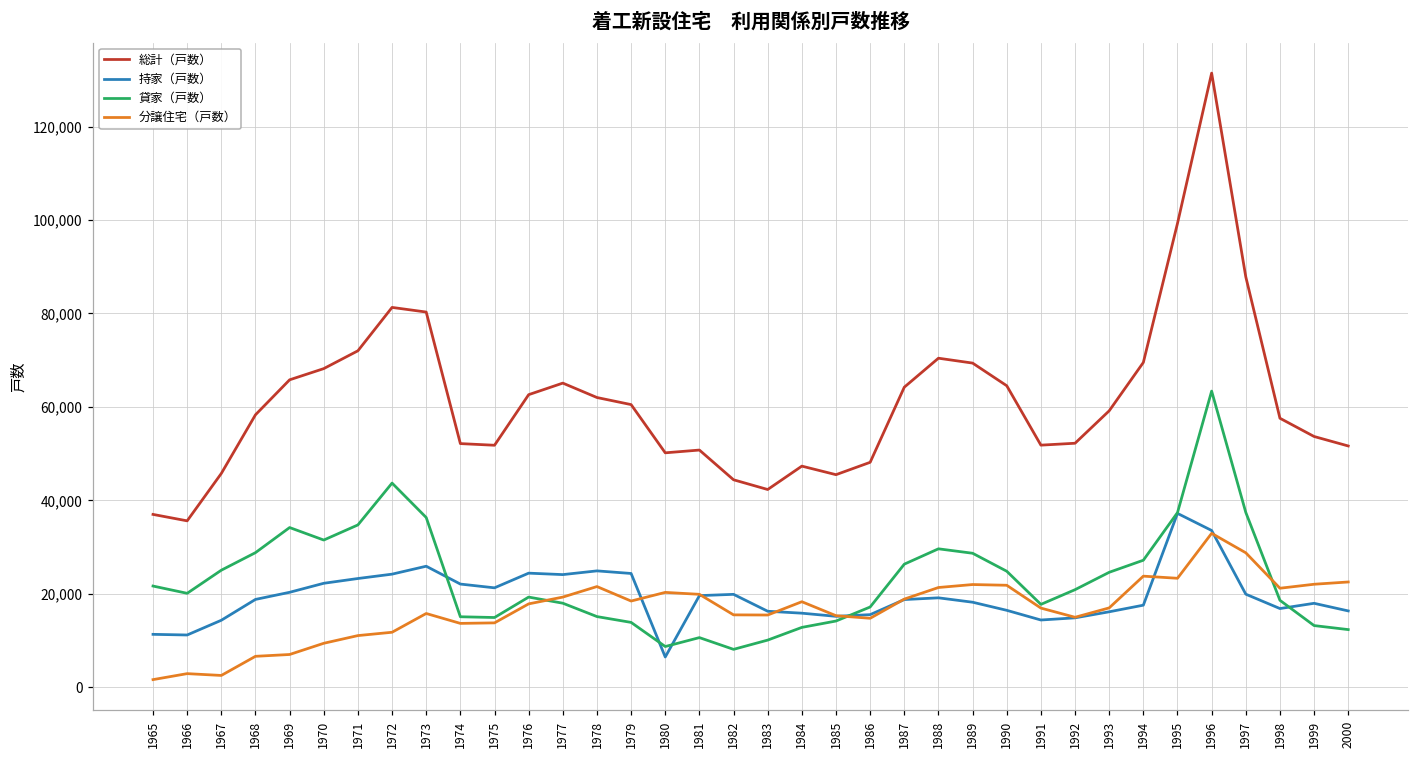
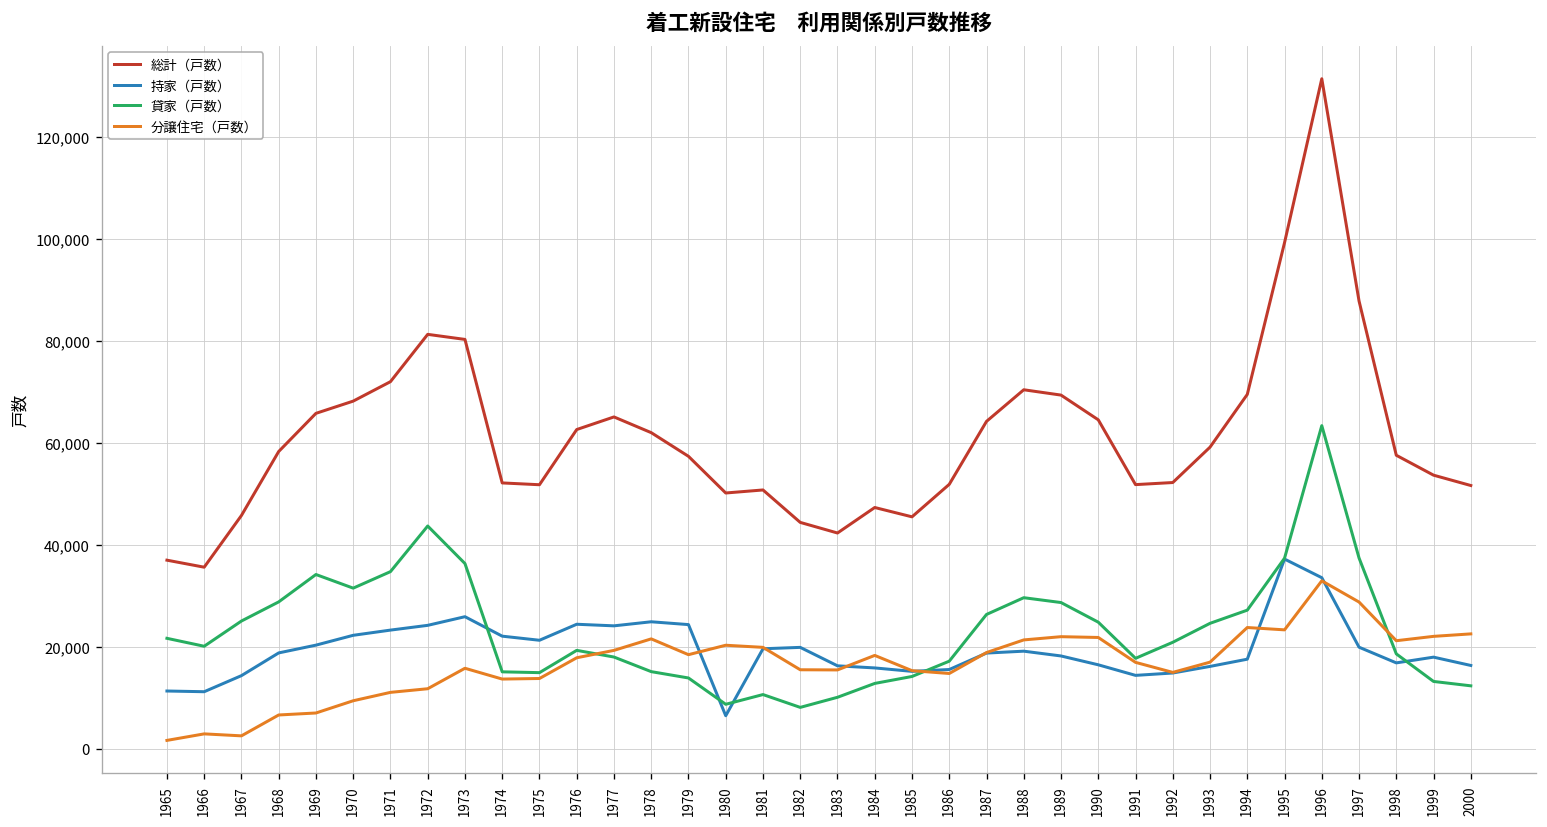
総計（戸数）, 1979: 60,000 -> 57,000
総計（戸数）, 1986: 48,000 -> 52,000
